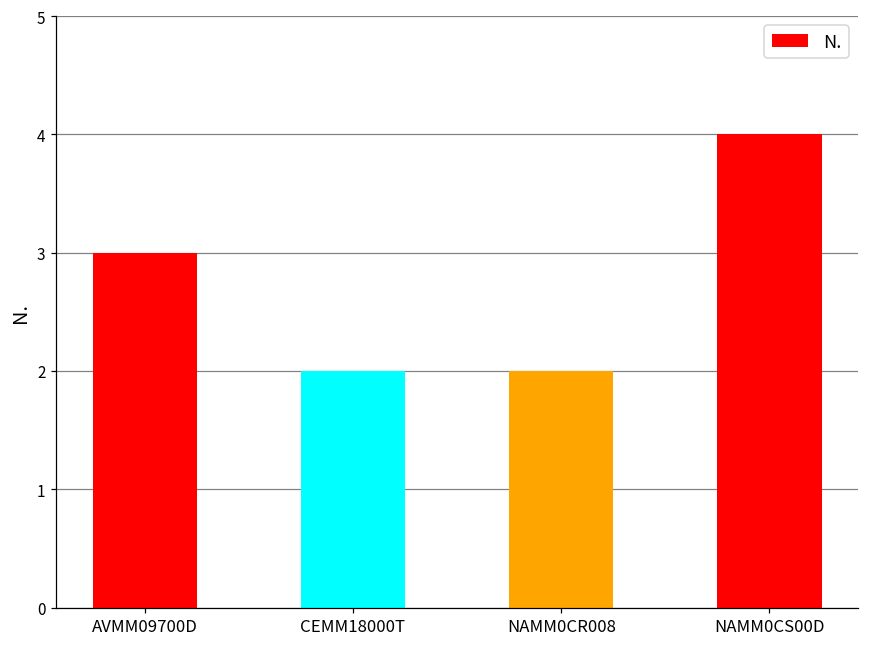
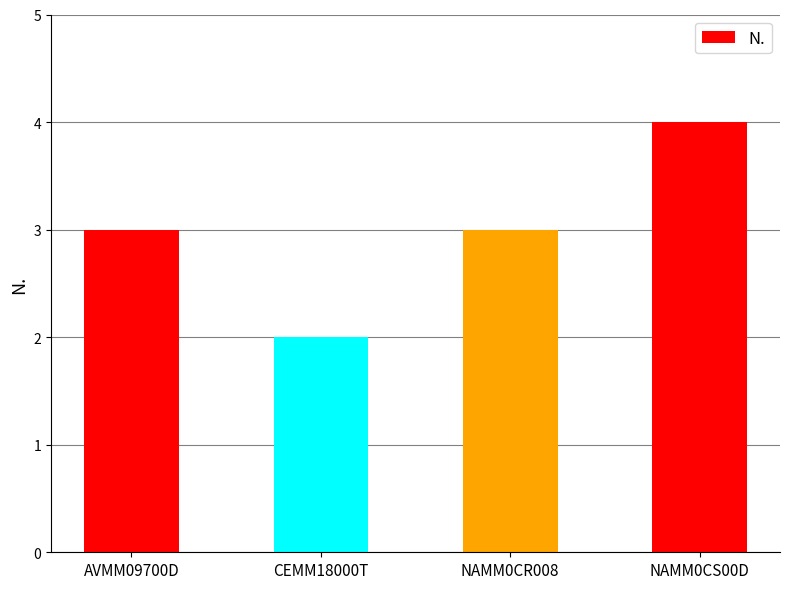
NAMM0CR008: 2 -> 3
